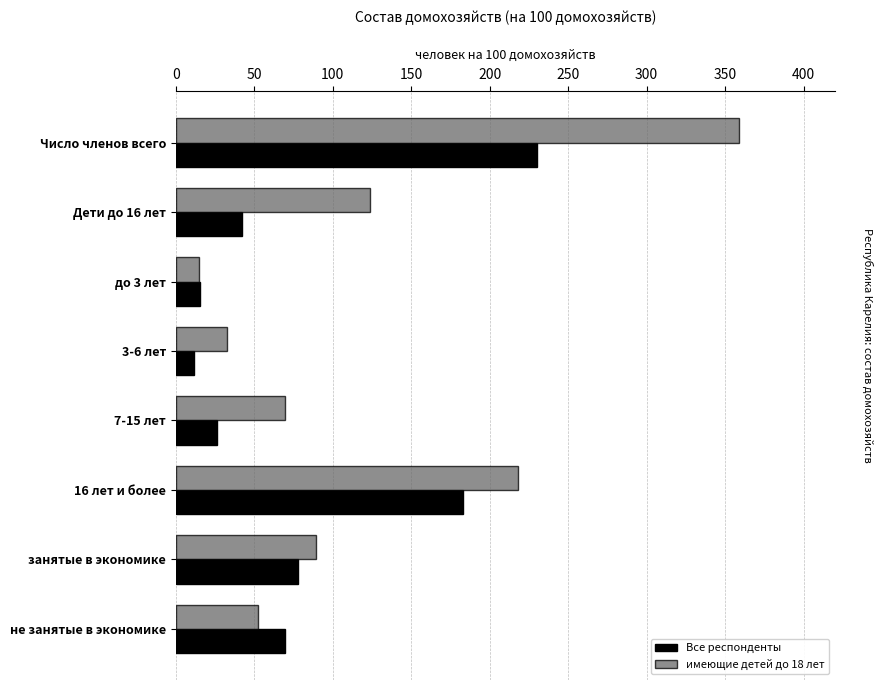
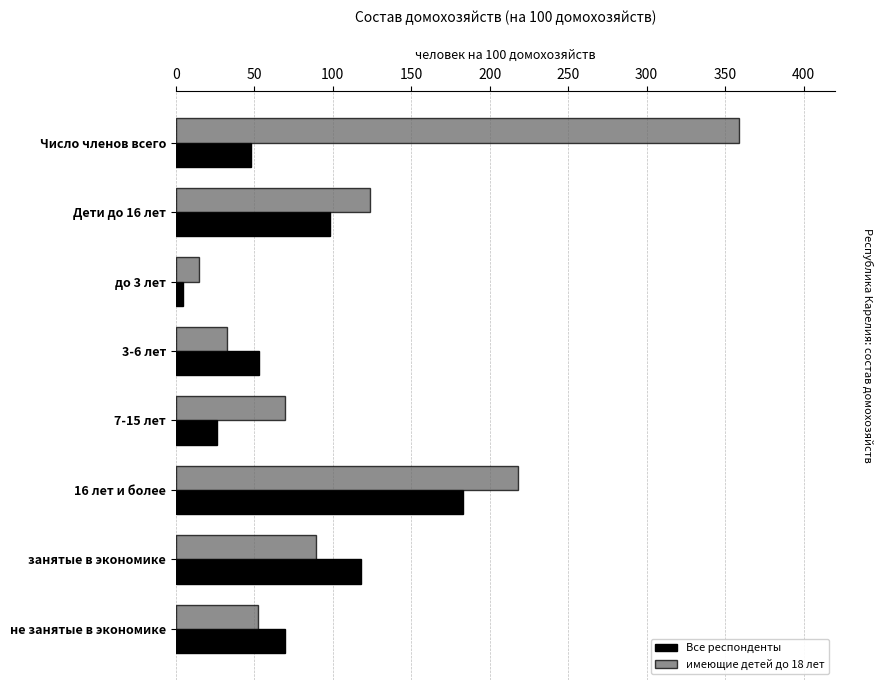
Все респонденты, Число членов всего: 230 -> 48
Все респонденты, Дети до 16 лет: 42 -> 98
Все респонденты, до 3 лет: 15 -> 4
Все респонденты, 3-6 лет: 12 -> 53
Все респонденты, занятые в экономике: 78 -> 118
